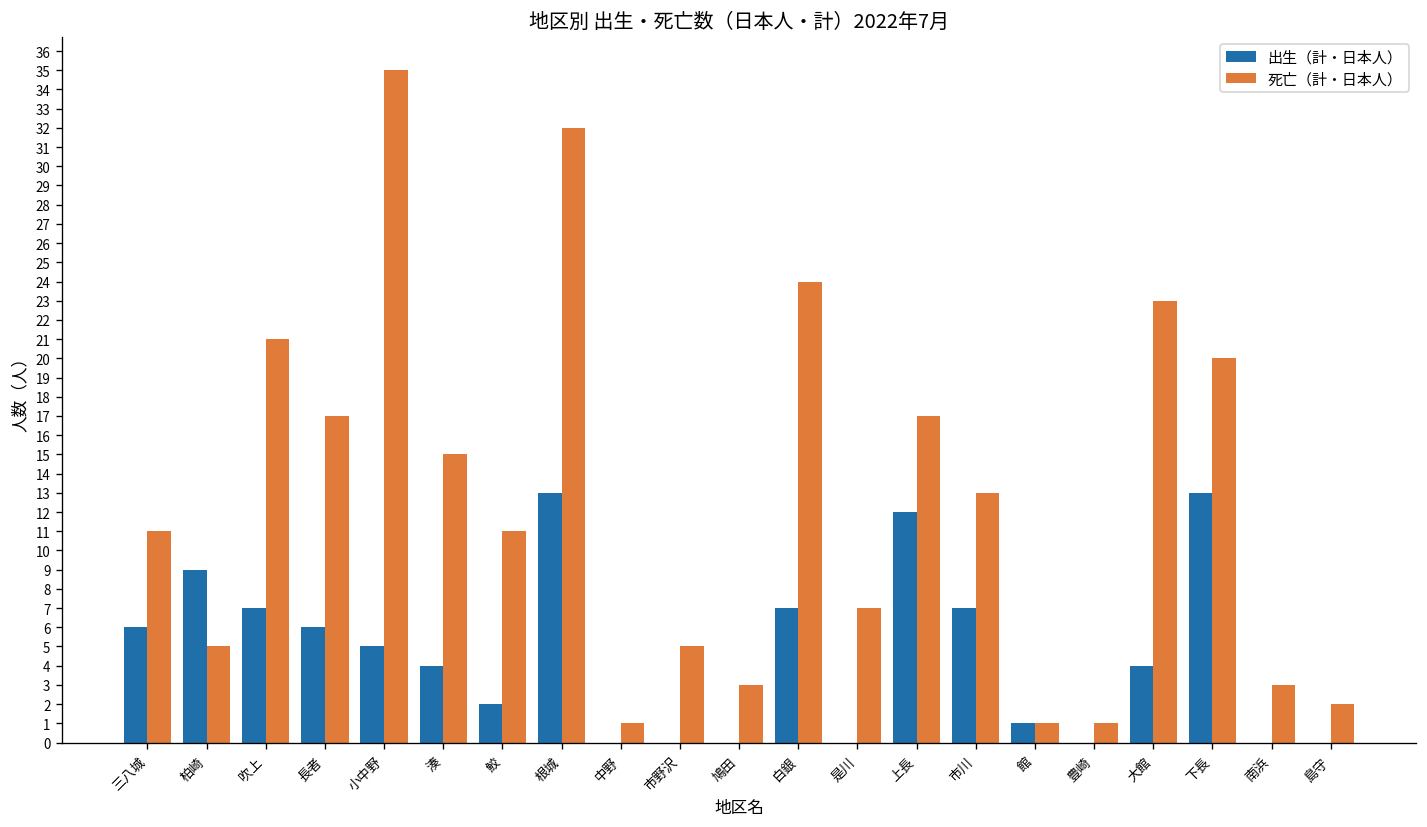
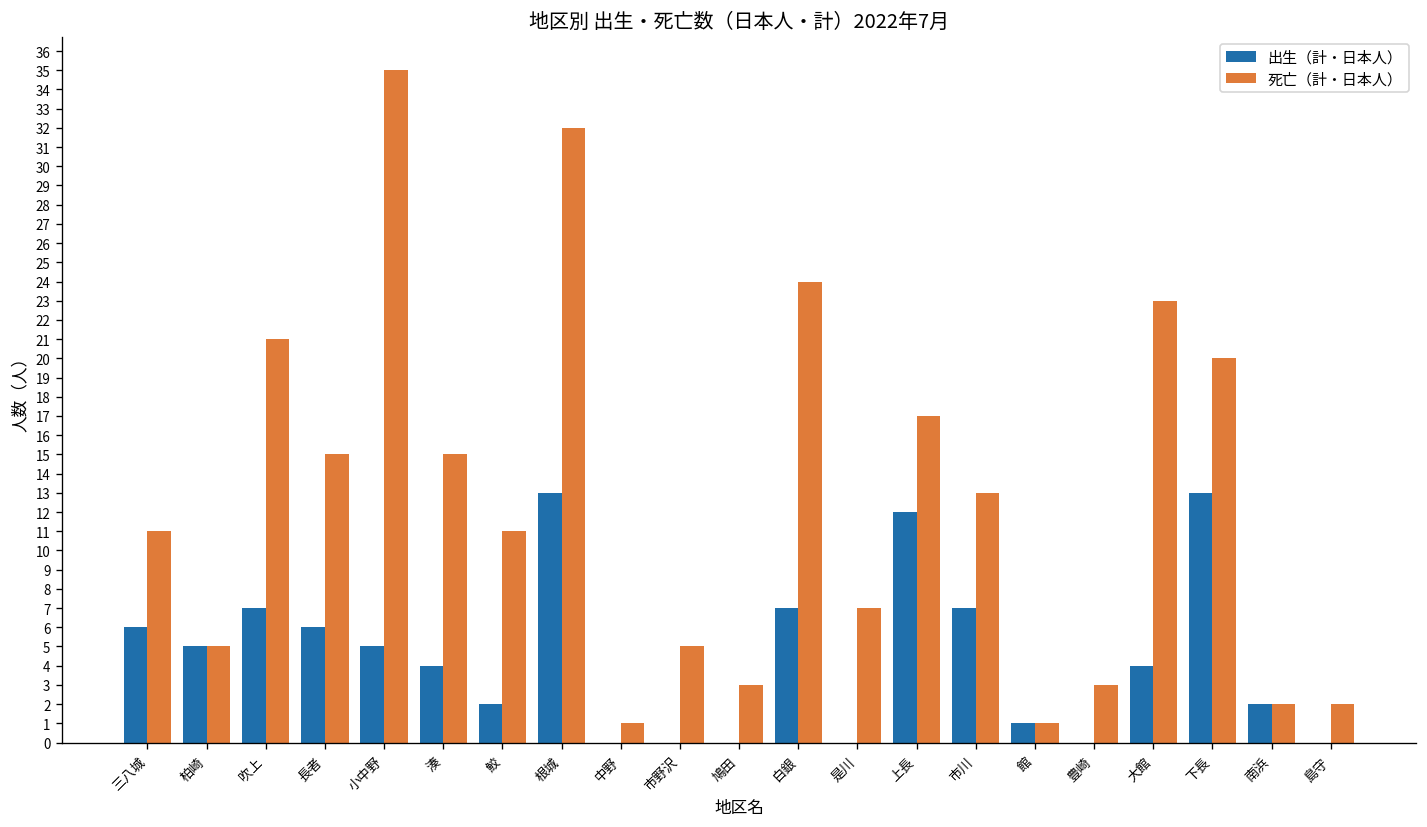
出生（計・日本人）, 柏崎: 9 -> 5
死亡（計・日本人）, 長者: 17 -> 15
死亡（計・日本人）, 豊崎: 1 -> 3
出生（計・日本人）, 南浜: 0 -> 2
死亡（計・日本人）, 南浜: 3 -> 2
